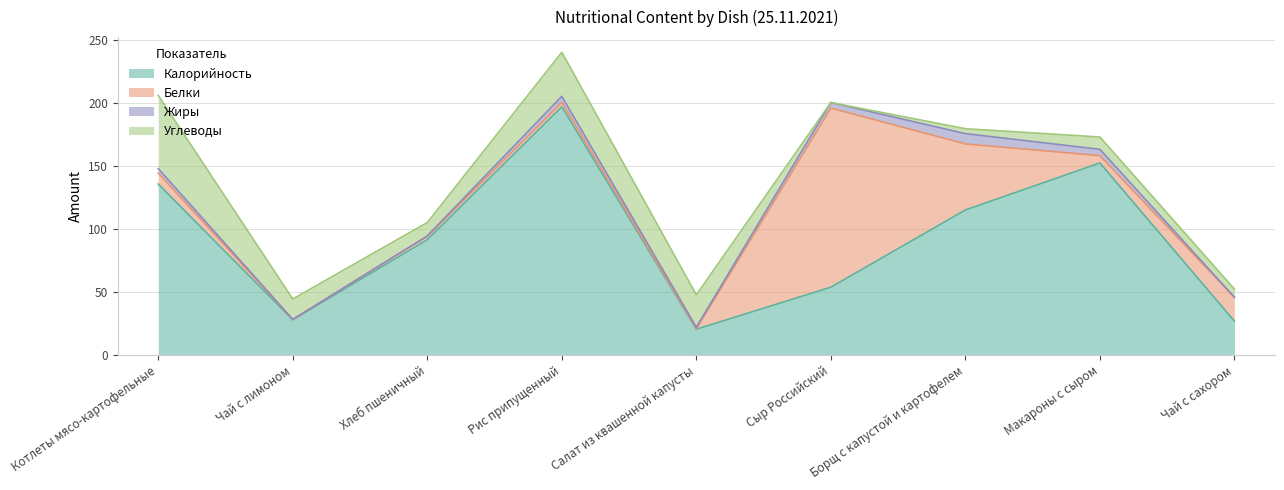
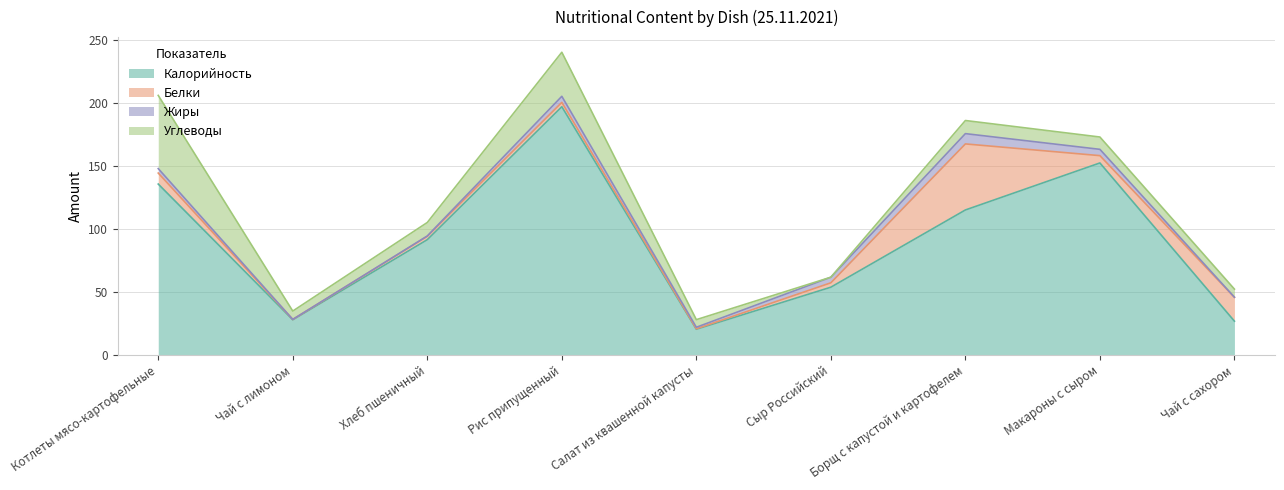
Углеводы, Чай с лимоном: 16 -> 7
Углеводы, Салат из квашенной капусты: 26 -> 6
Белки, Сыр Российский: 142 -> 3
Углеводы, Борщ с капустой и картофелем: 4 -> 10
